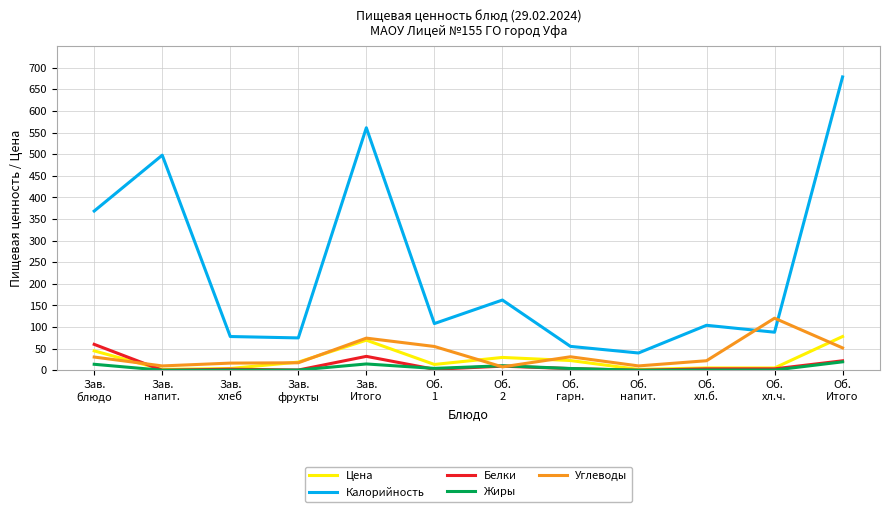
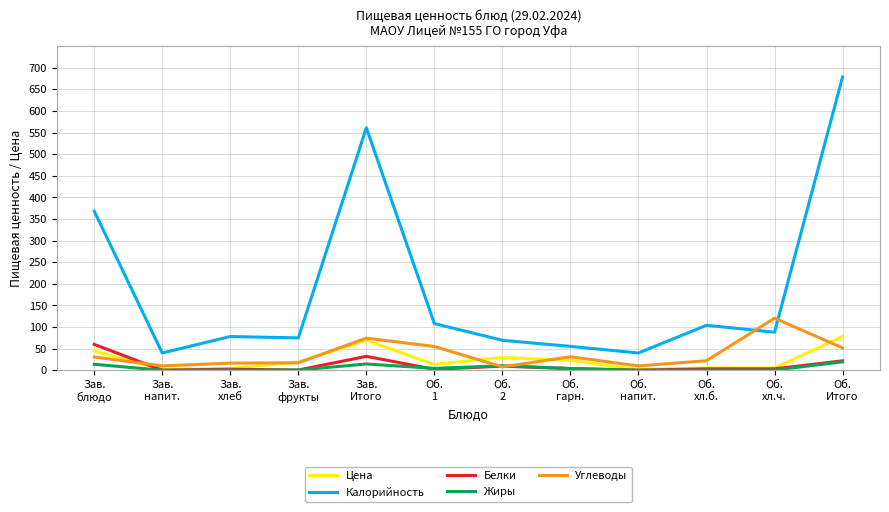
Калорийность, Зав. напит.: 500 -> 40
Калорийность, Об. 2: 160 -> 70
